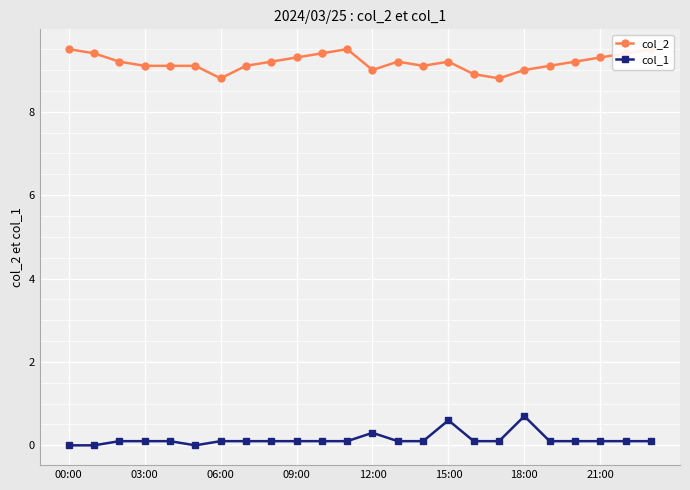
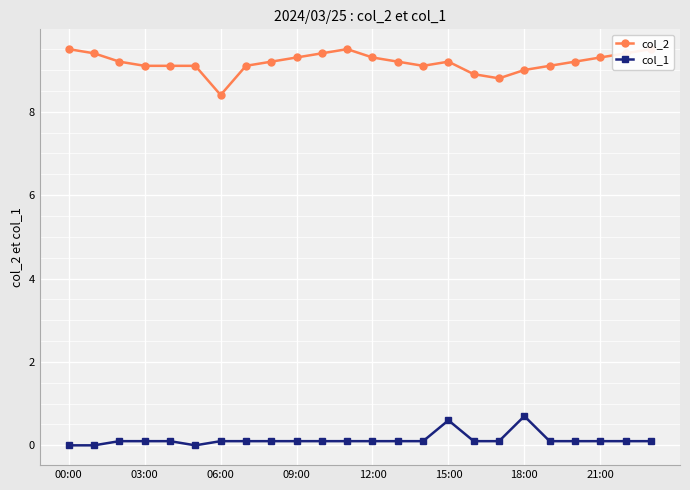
col_2, 06:00: 8.8 -> 8.4
col_2, 12:00: 9.0 -> 9.3
col_1, 12:00: 0.3 -> 0.1
